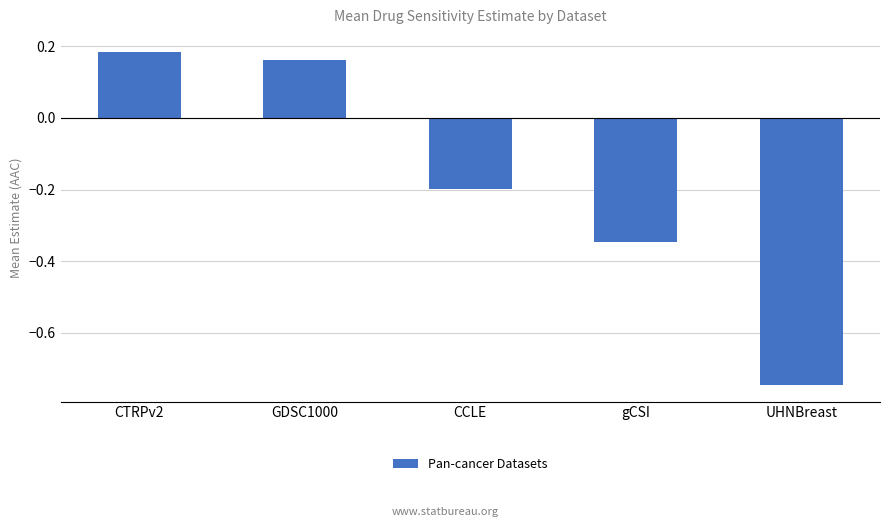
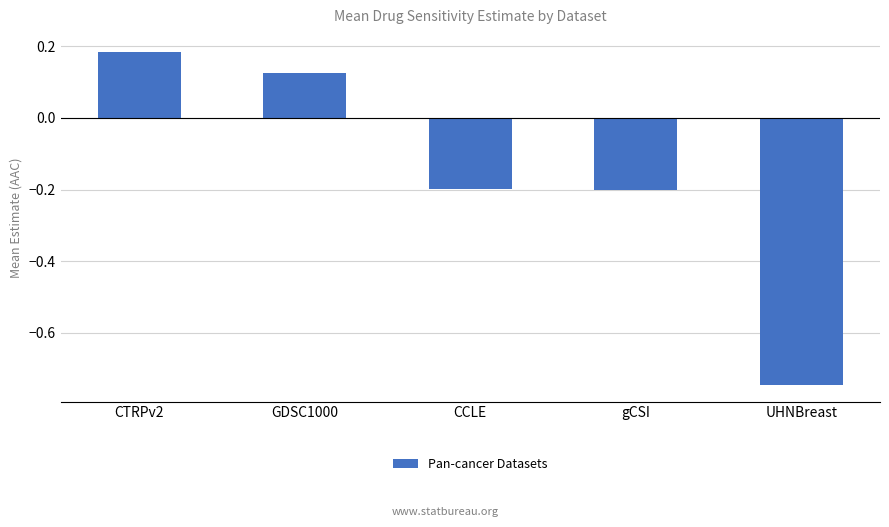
GDSC1000: 0.16 -> 0.12
gCSI: -0.35 -> -0.20
